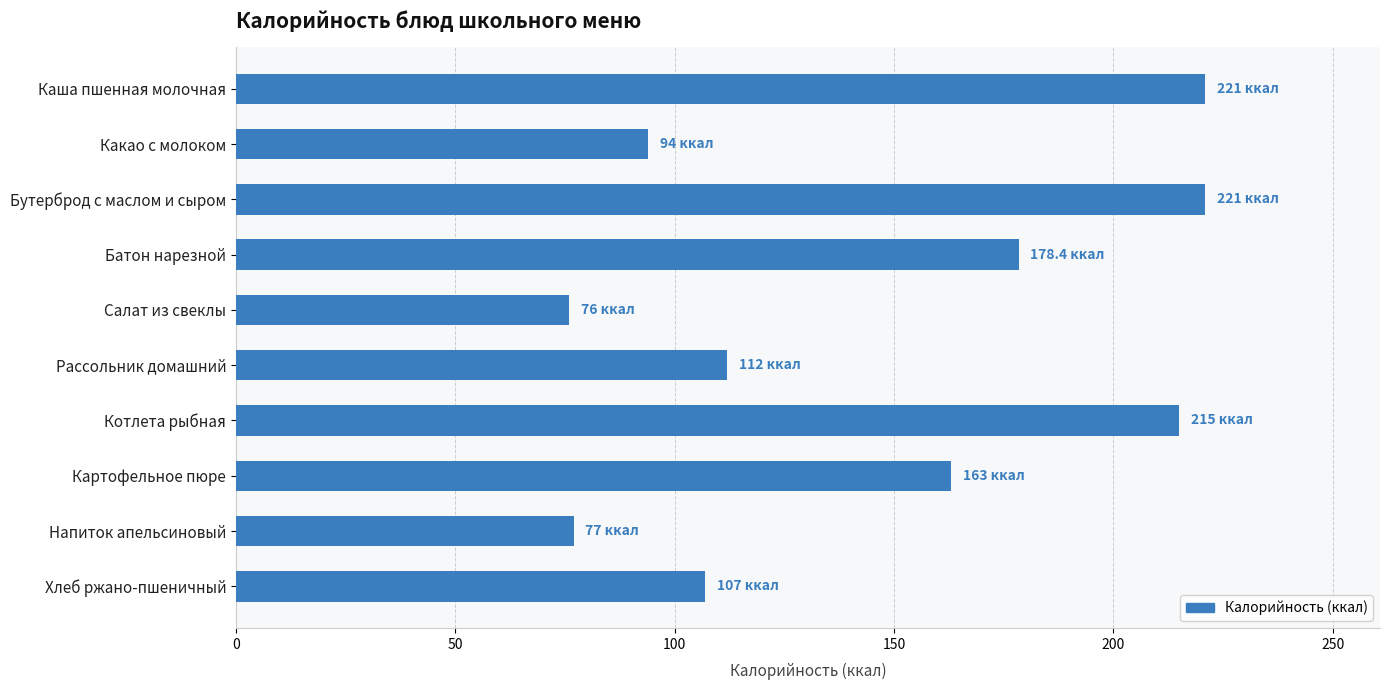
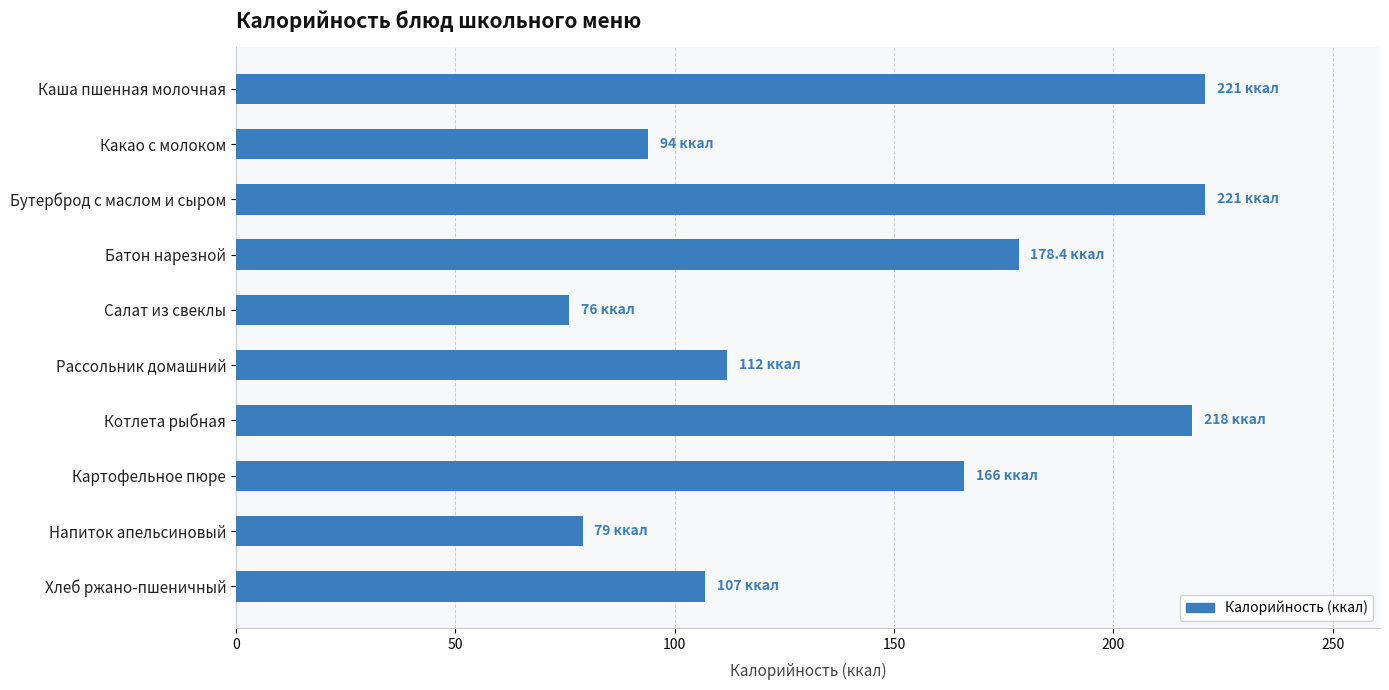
Котлета рыбная: 215 -> 218
Картофельное пюре: 163 -> 166
Напиток апельсиновый: 77 -> 79
